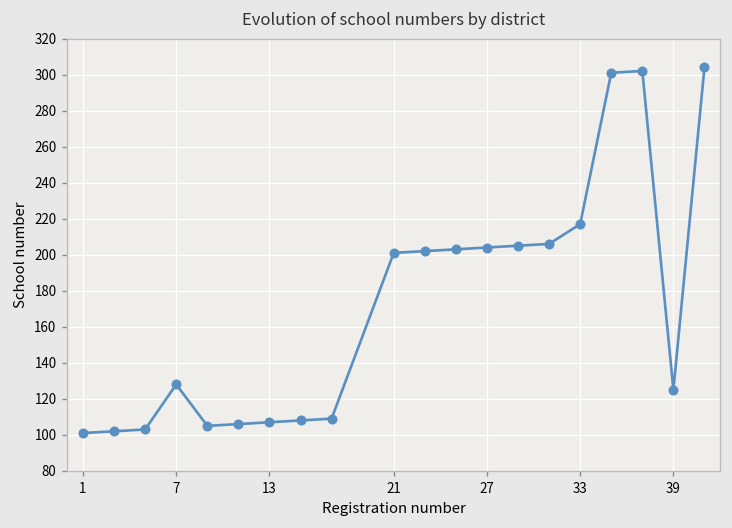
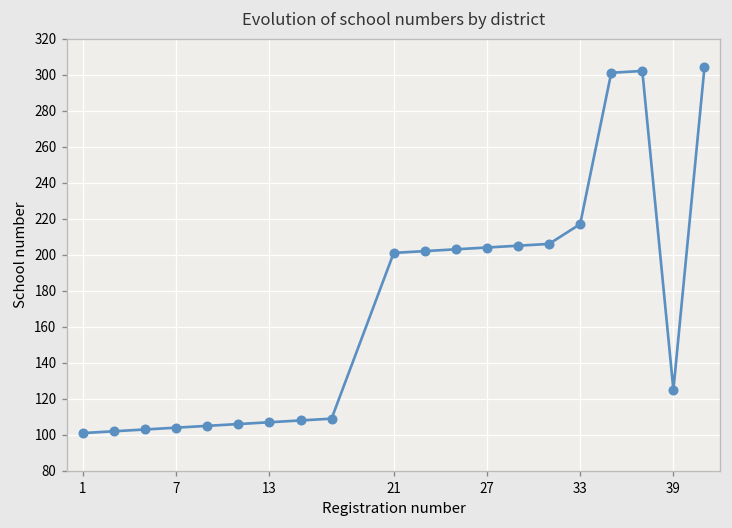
7: 128 -> 104
